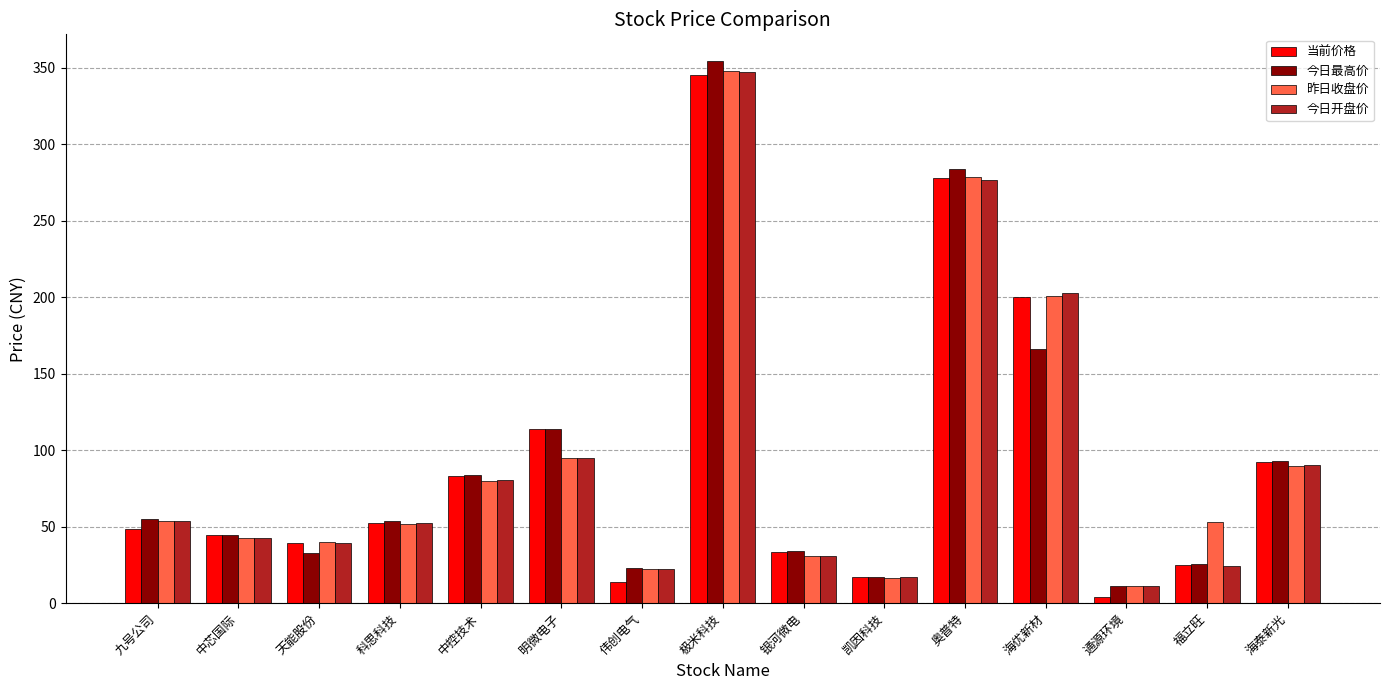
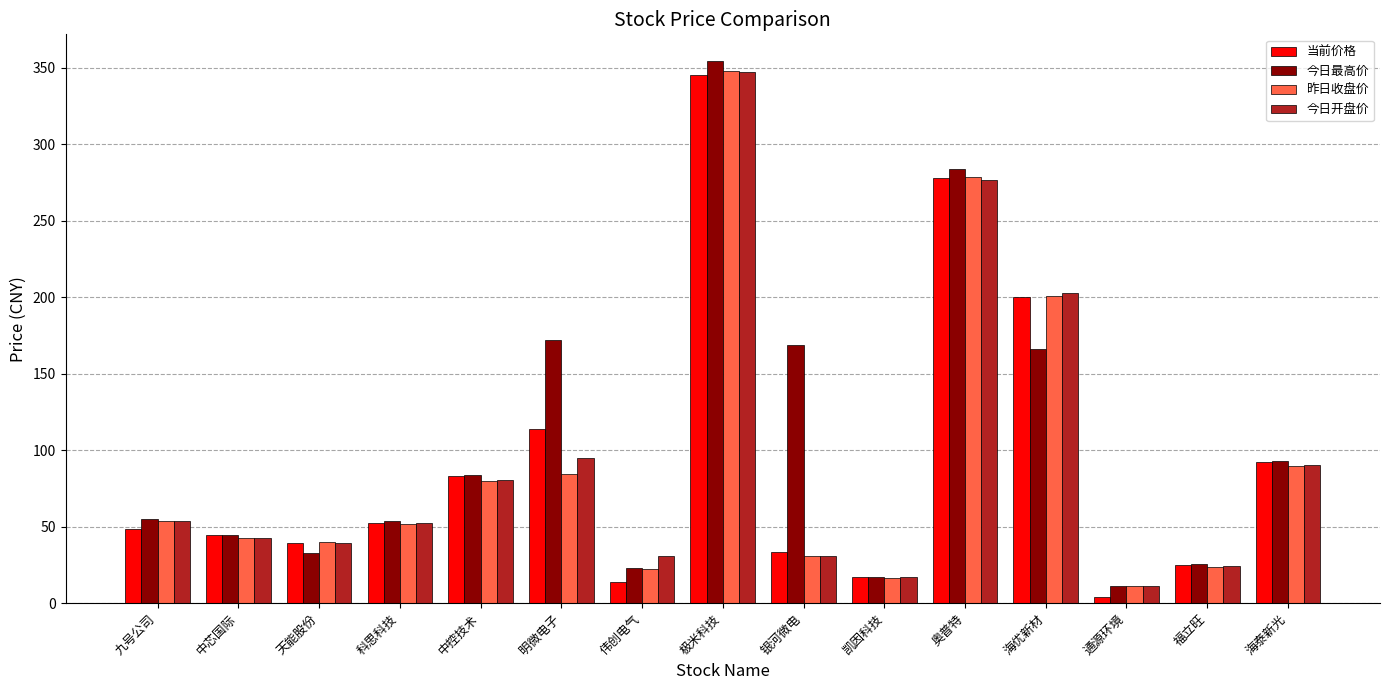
今日最高价, 明微电子: 114 -> 172
昨日收盘价, 明微电子: 95 -> 84
今日开盘价, 伟创电气: 23 -> 31
今日最高价, 银河微电: 34 -> 169
昨日收盘价, 福立旺: 53 -> 24
